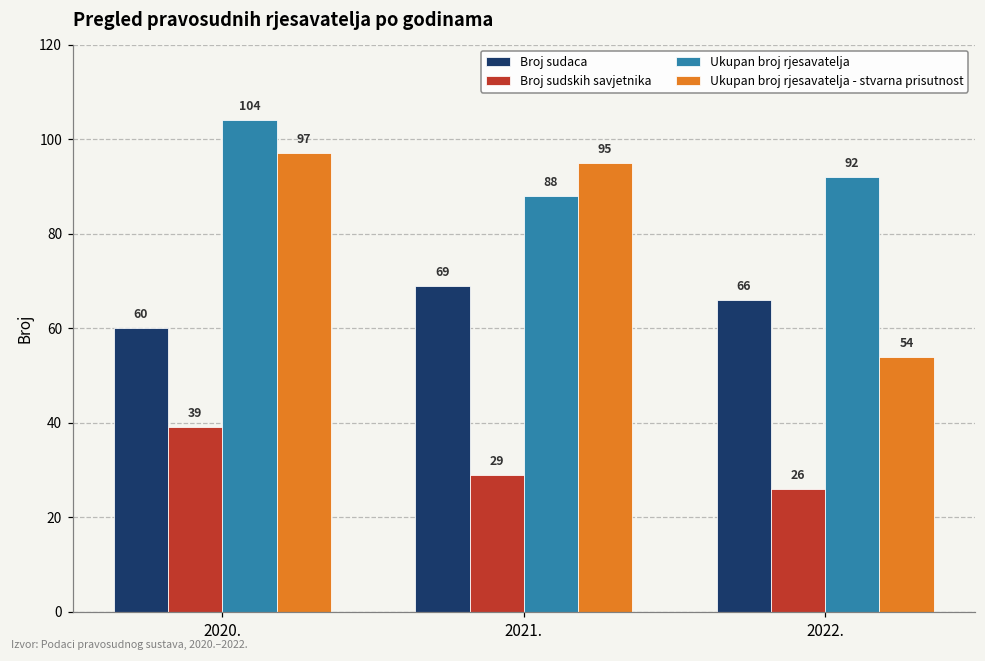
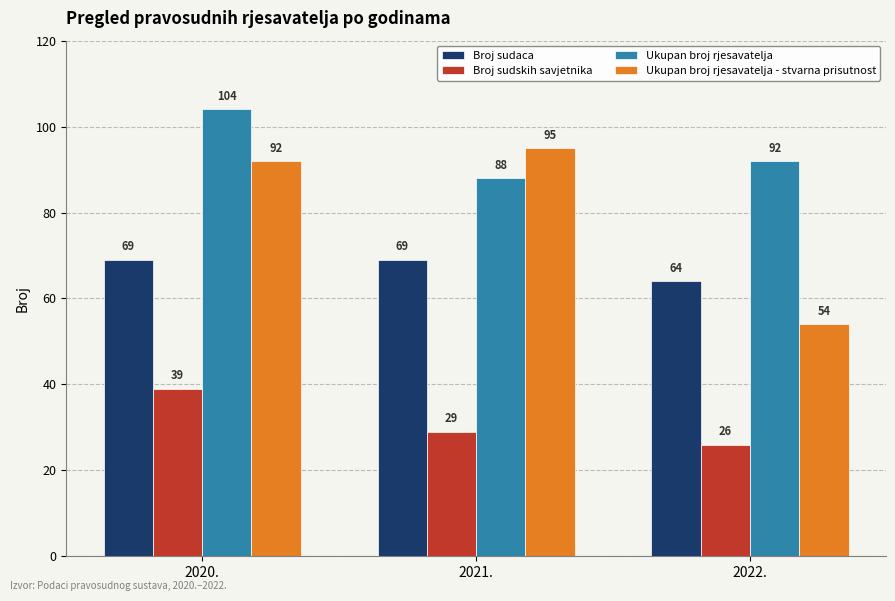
Broj sudaca, 2020.: 60 -> 69
Ukupan broj rjesavatelja - stvarna prisutnost, 2020.: 97 -> 92
Broj sudaca, 2022.: 66 -> 64
